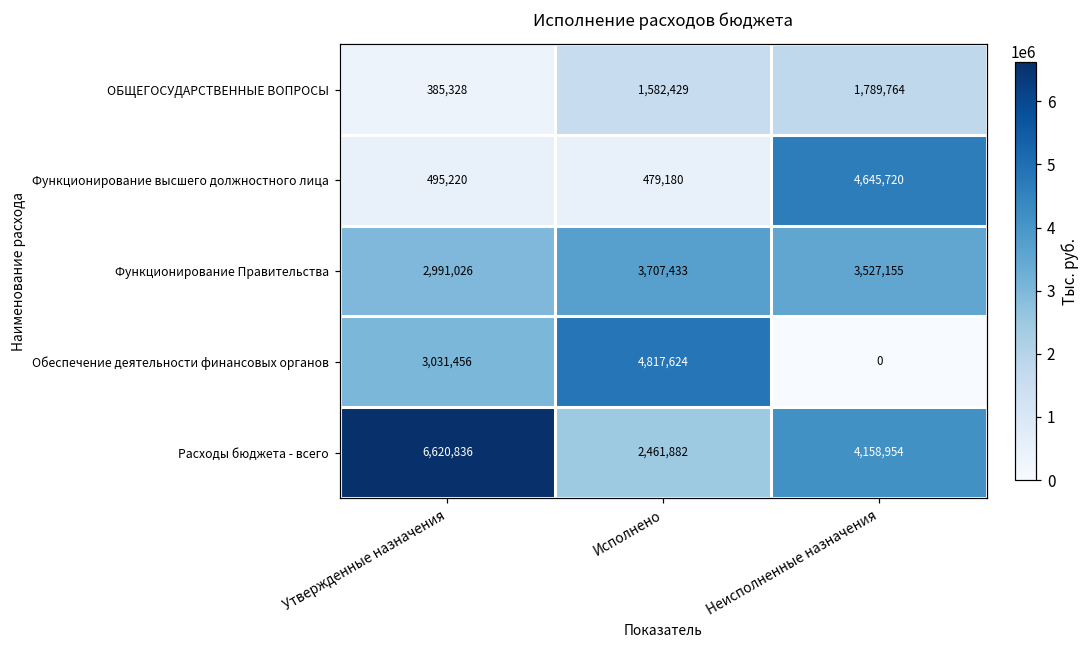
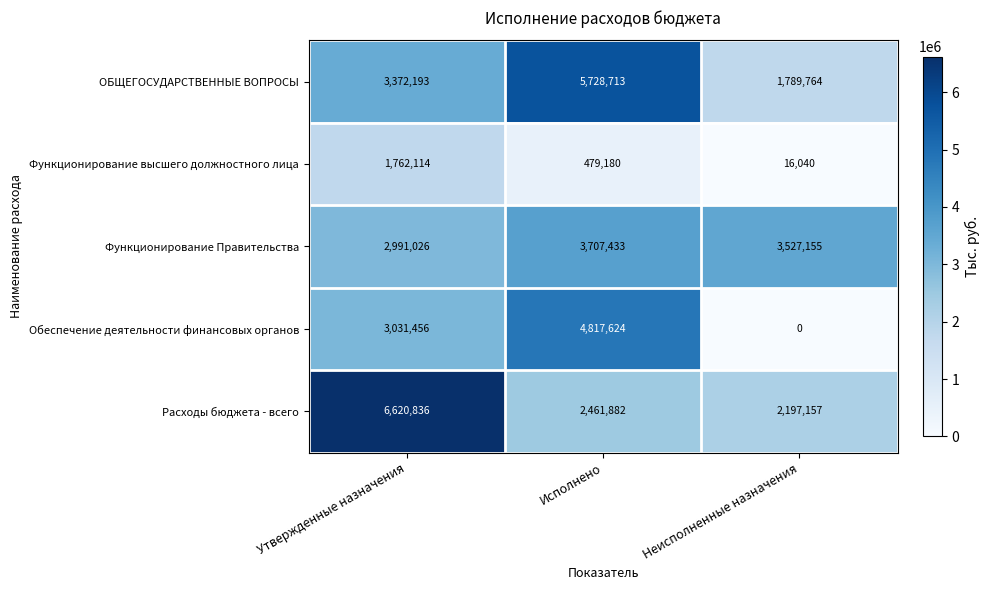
ОБЩЕГОСУДАРСТВЕННЫЕ ВОПРОСЫ, Утвержденные назначения: 385,328 -> 3,372,193
ОБЩЕГОСУДАРСТВЕННЫЕ ВОПРОСЫ, Исполнено: 1,582,429 -> 5,728,713
Функционирование высшего должностного лица, Утвержденные назначения: 495,220 -> 1,762,114
Функционирование высшего должностного лица, Неисполненные назначения: 4,645,720 -> 16,040
Расходы бюджета - всего, Неисполненные назначения: 4,158,954 -> 2,197,157
